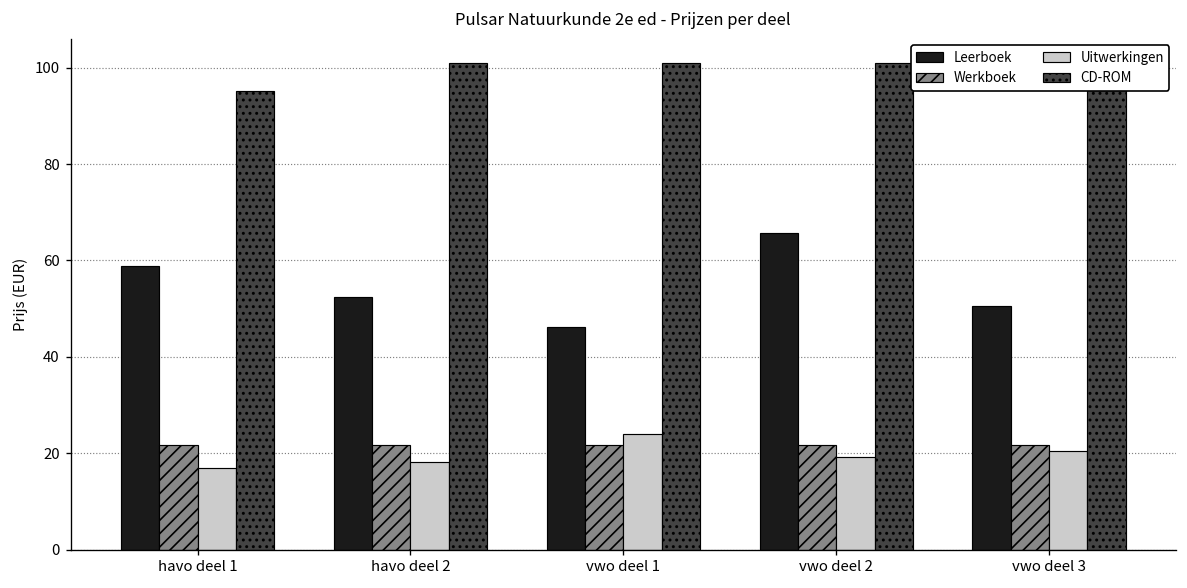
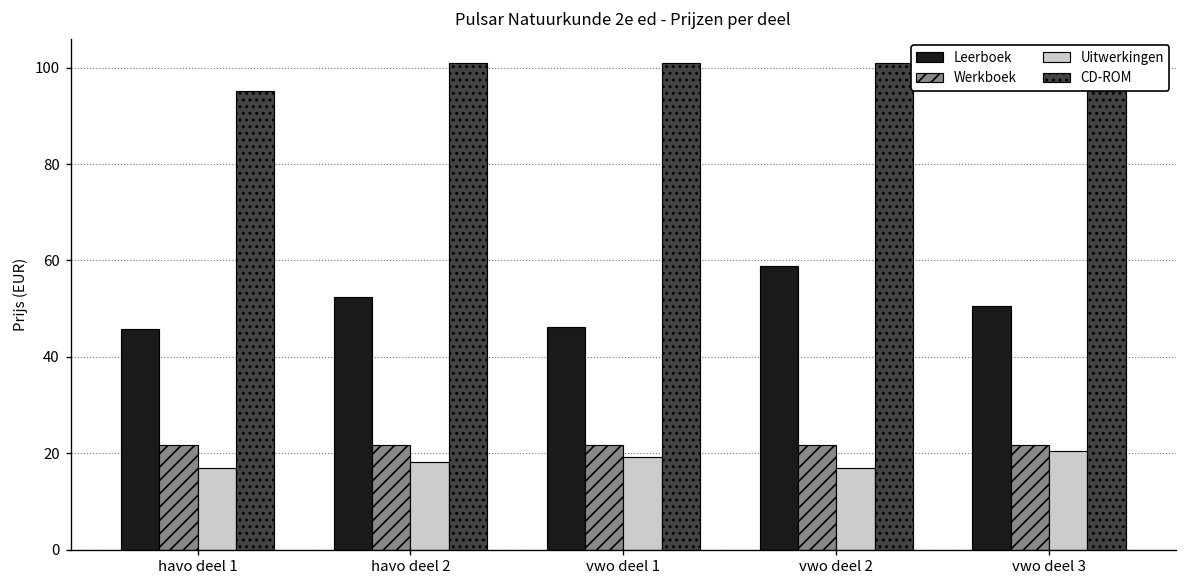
Leerboek, havo deel 1: 59 -> 46
Uitwerkingen, vwo deel 1: 24 -> 19
Leerboek, vwo deel 2: 66 -> 59
Uitwerkingen, vwo deel 2: 19 -> 17
